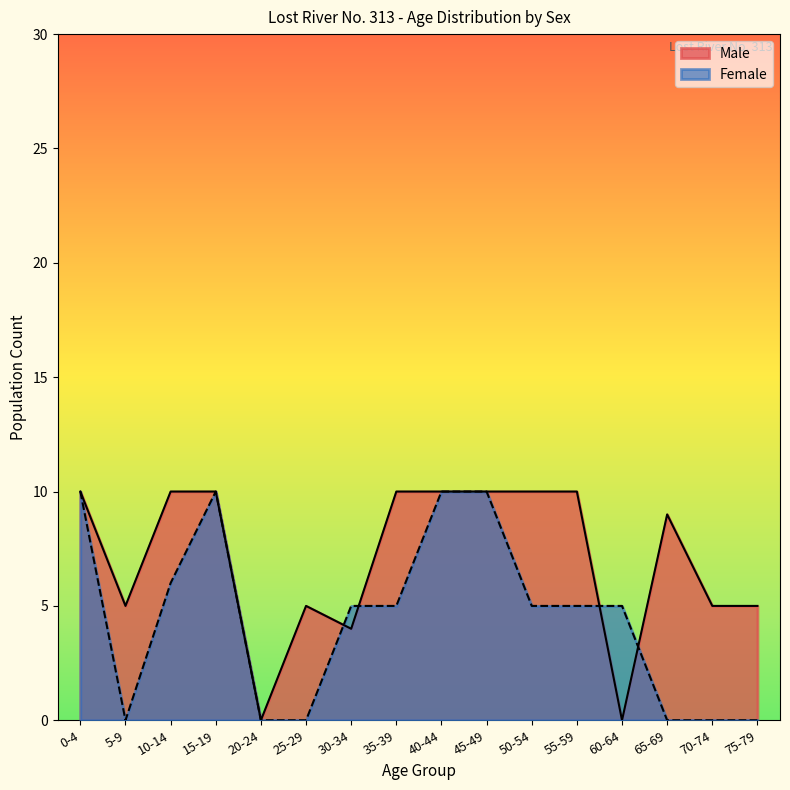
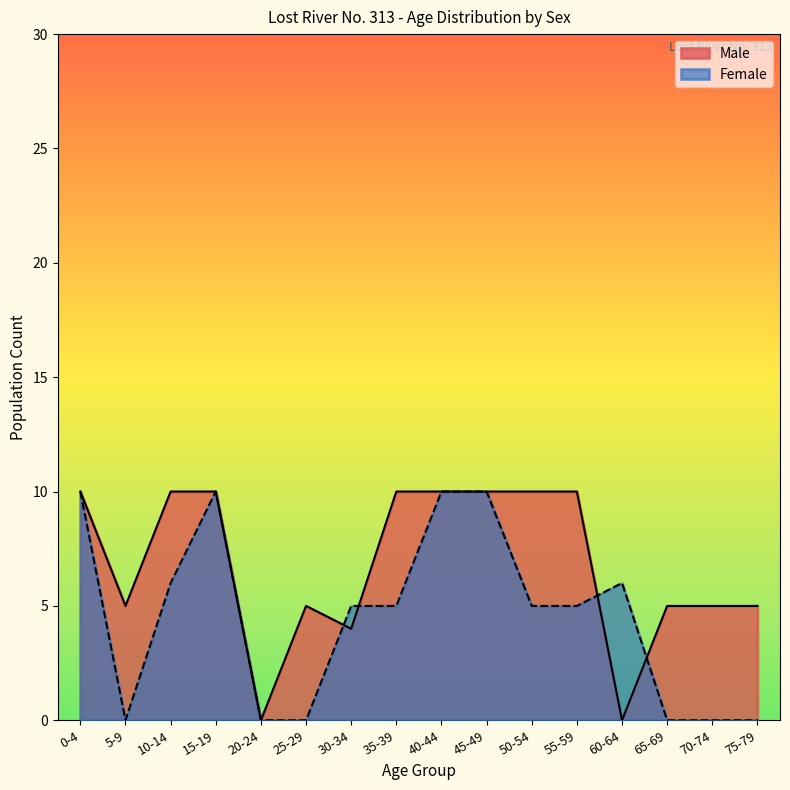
Female, 60-64: 5 -> 6
Male, 65-69: 9 -> 5
